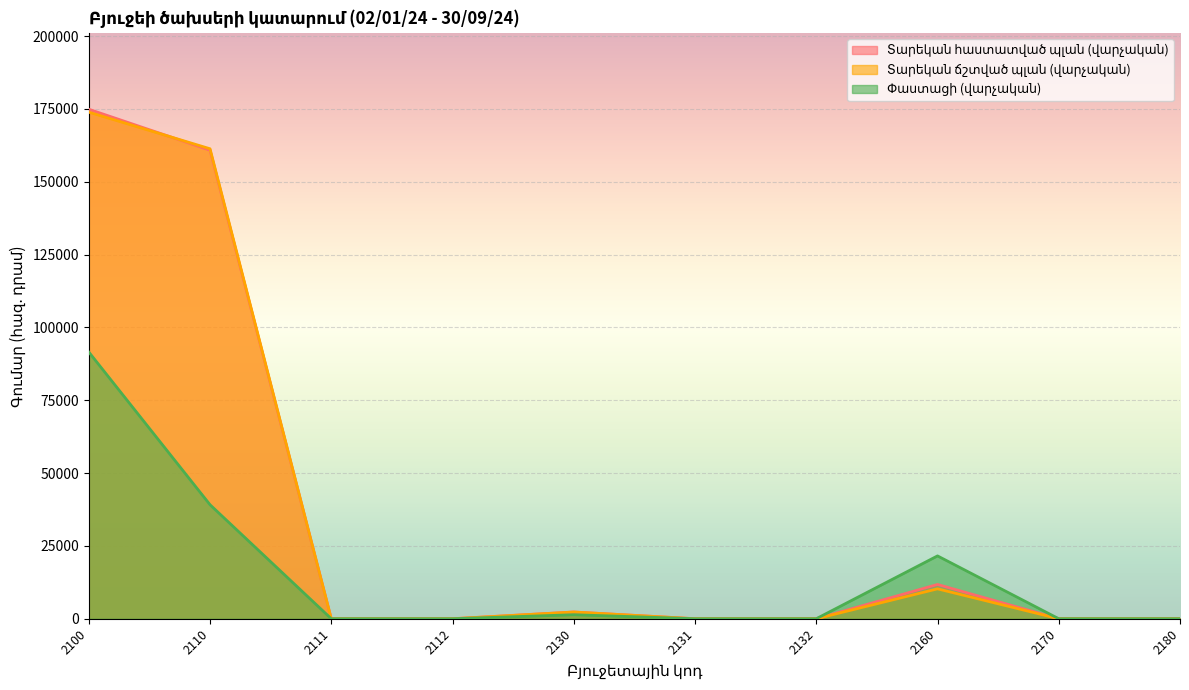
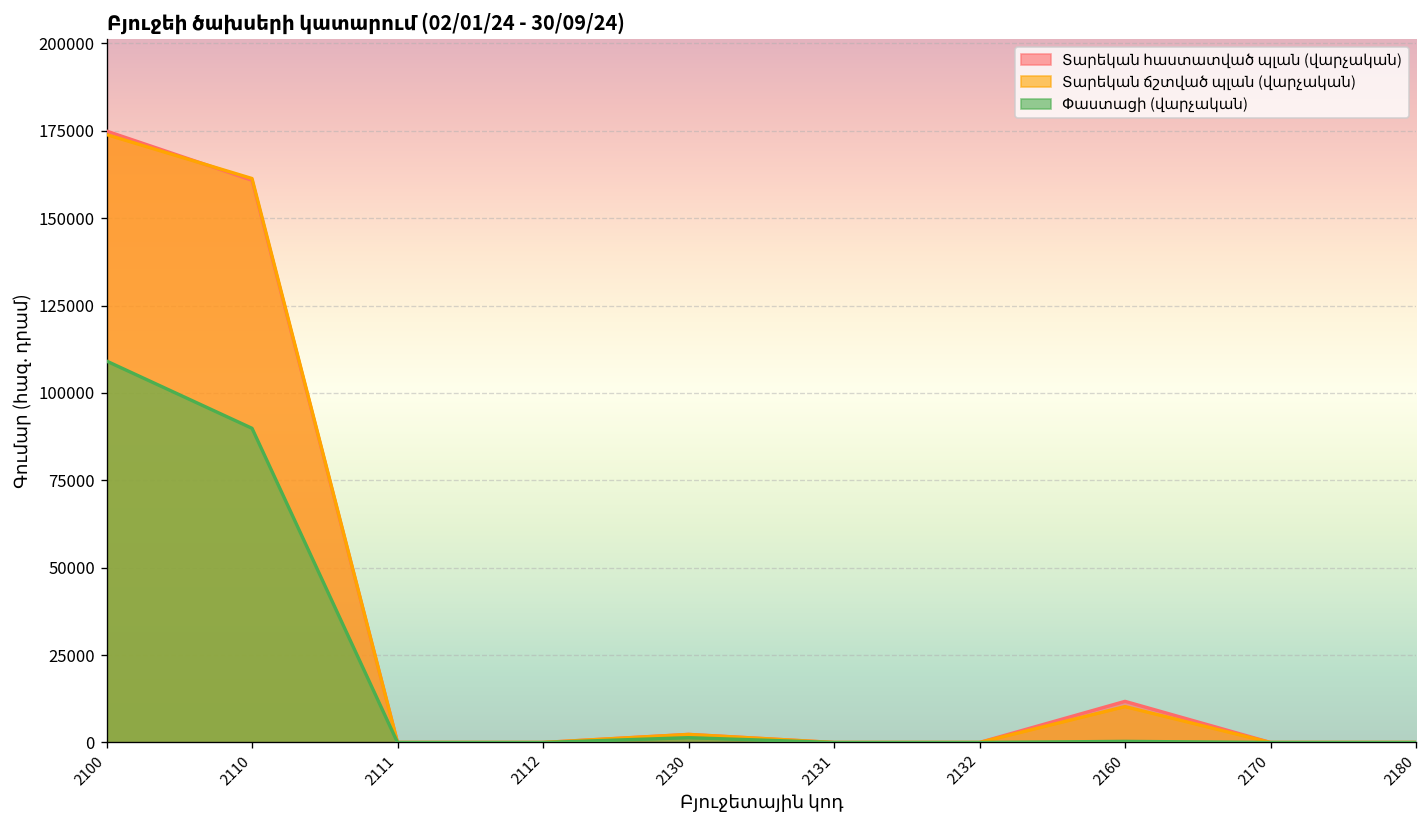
Փաստացի (վարչական), 2100: 92000 -> 109000
Փաստացի (վարչական), 2110: 39000 -> 90000
Փաստացի (վարչական), 2160: 22000 -> 0
